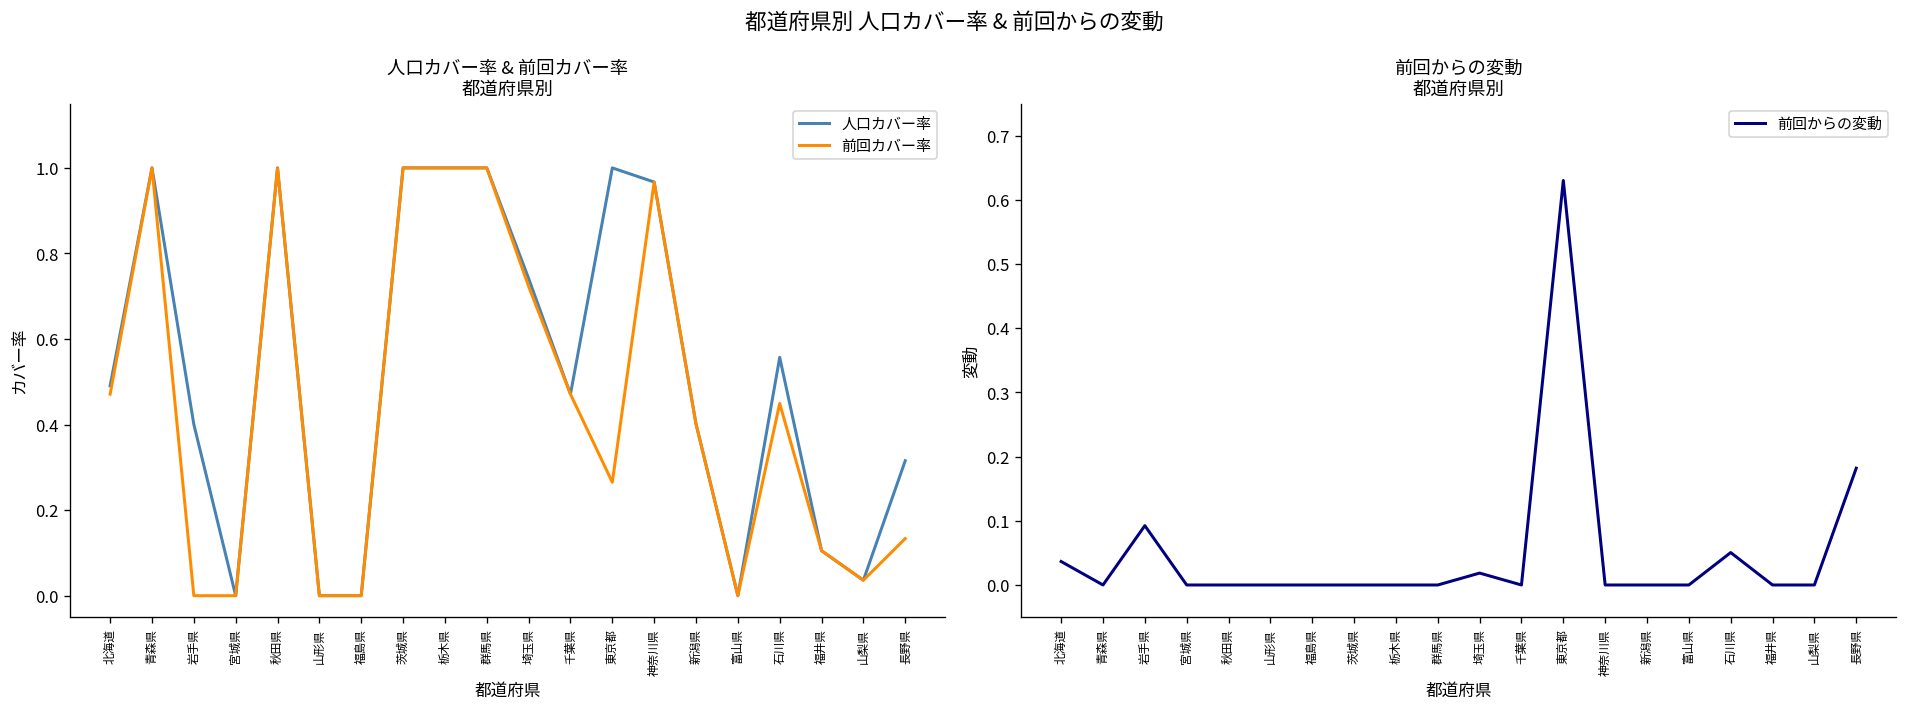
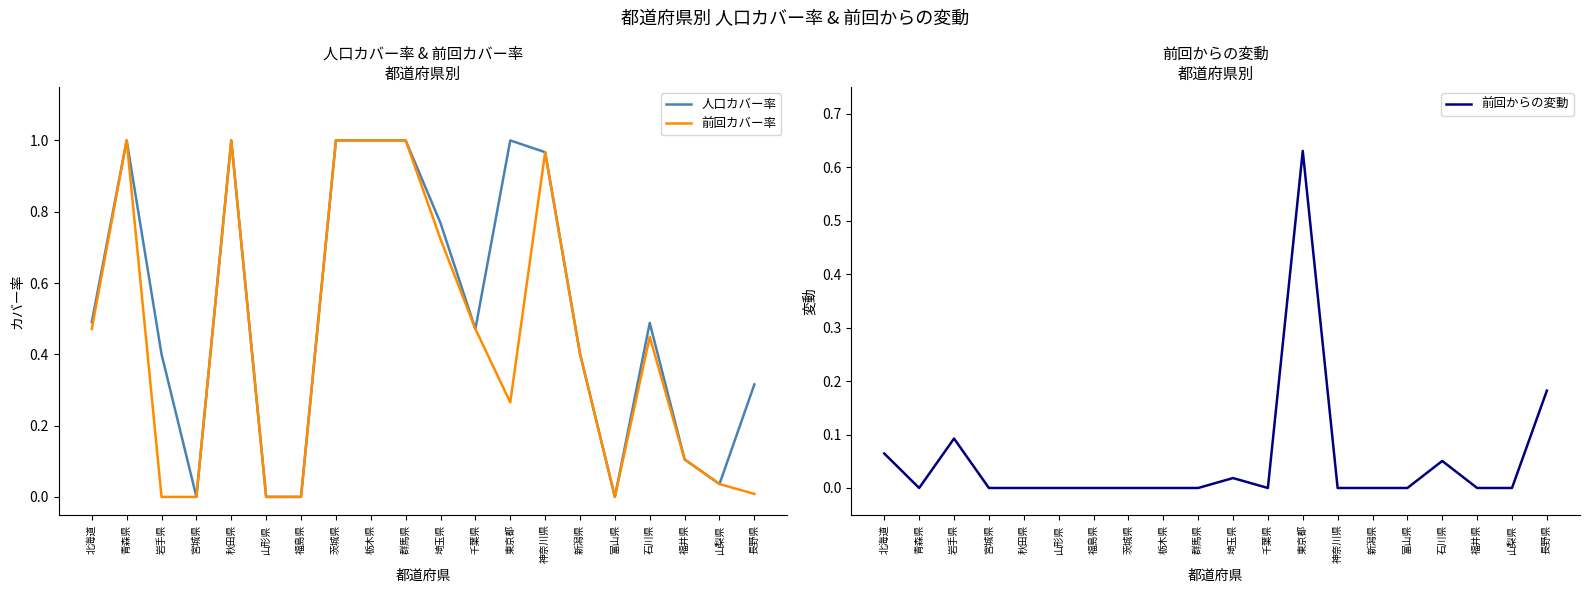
人口カバー率 & 前回カバー率 都道府県別, 人口カバー率, 埼玉県: 0.74 -> 0.77
人口カバー率 & 前回カバー率 都道府県別, 人口カバー率, 石川県: 0.56 -> 0.49
人口カバー率 & 前回カバー率 都道府県別, 前回カバー率, 長野県: 0.13 -> 0.01
前回からの変動 都道府県別, 北海道: 0.04 -> 0.06
